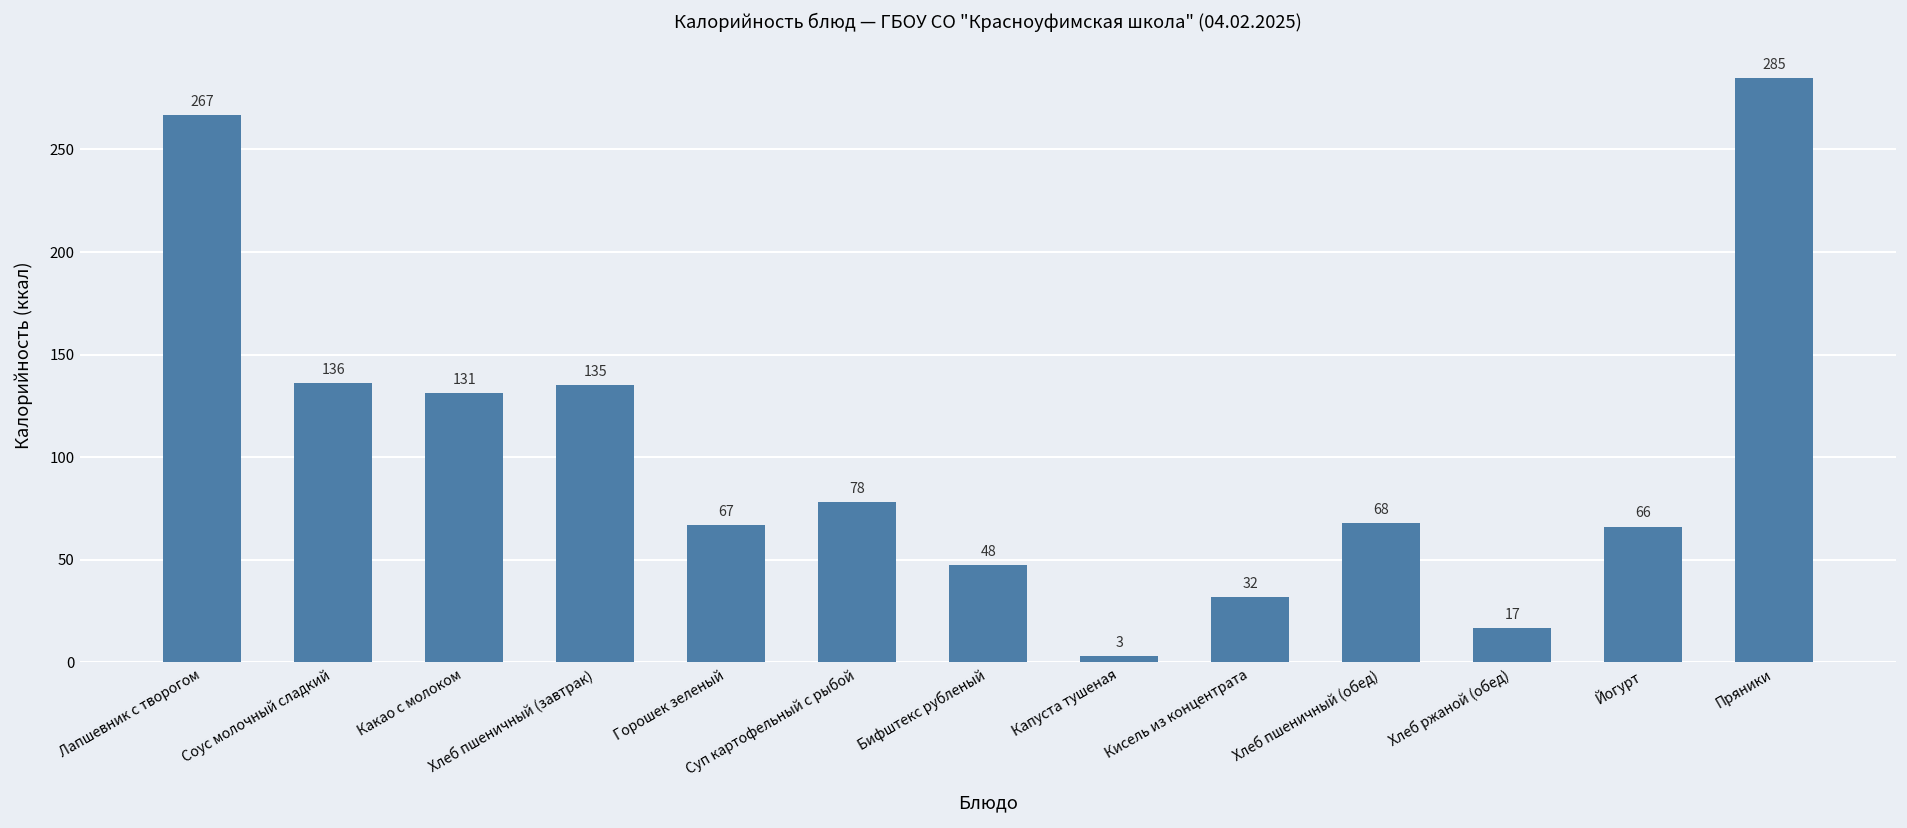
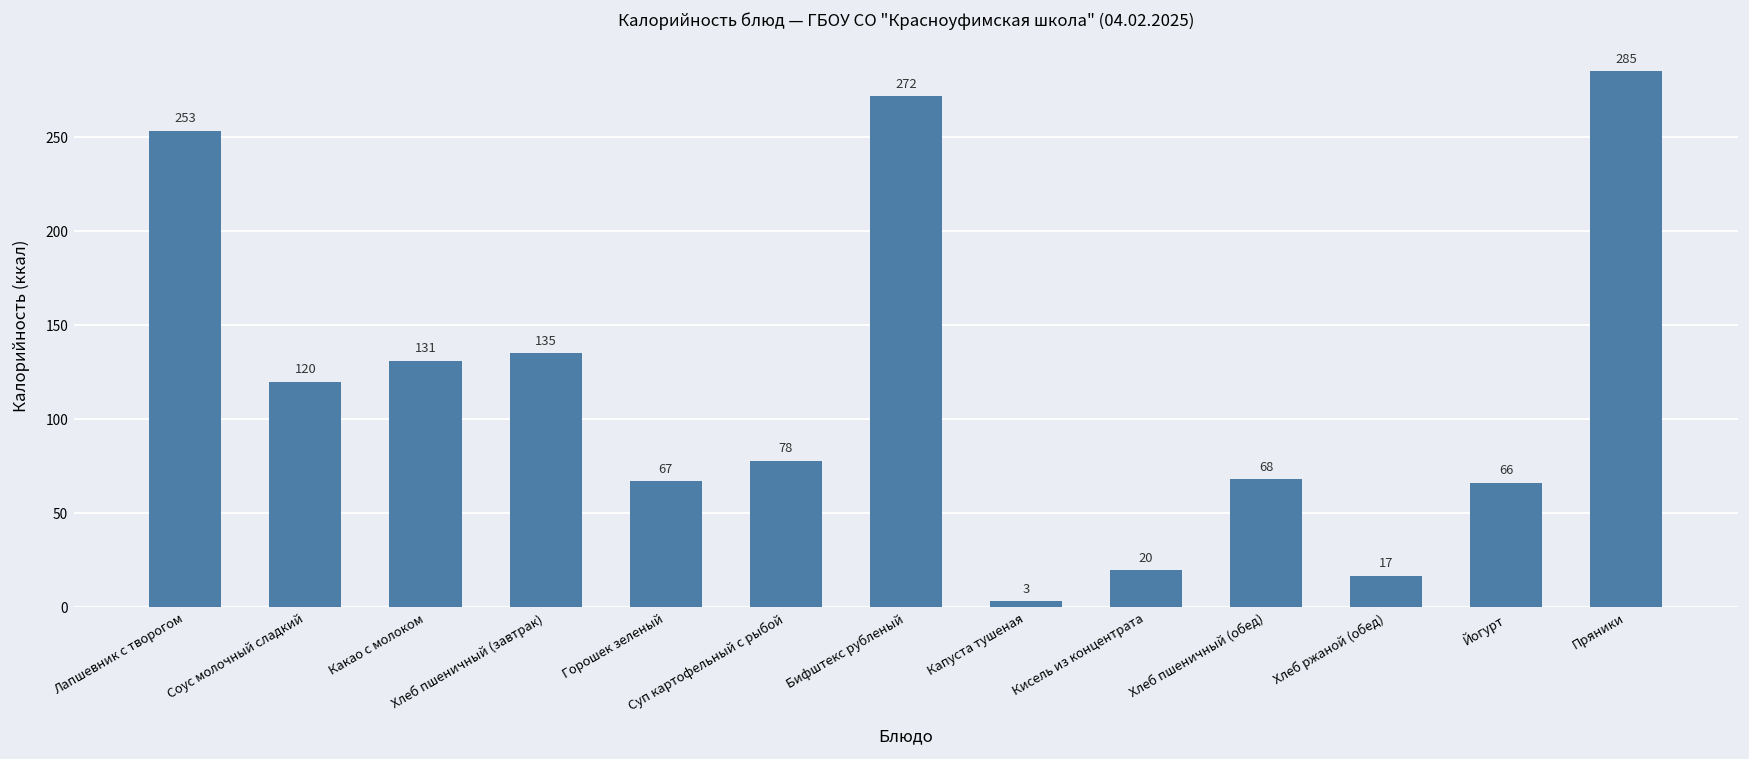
Лапшевник с творогом: 267 -> 253
Соус молочный сладкий: 136 -> 120
Бифштекс рубленый: 48 -> 272
Кисель из концентрата: 32 -> 20
